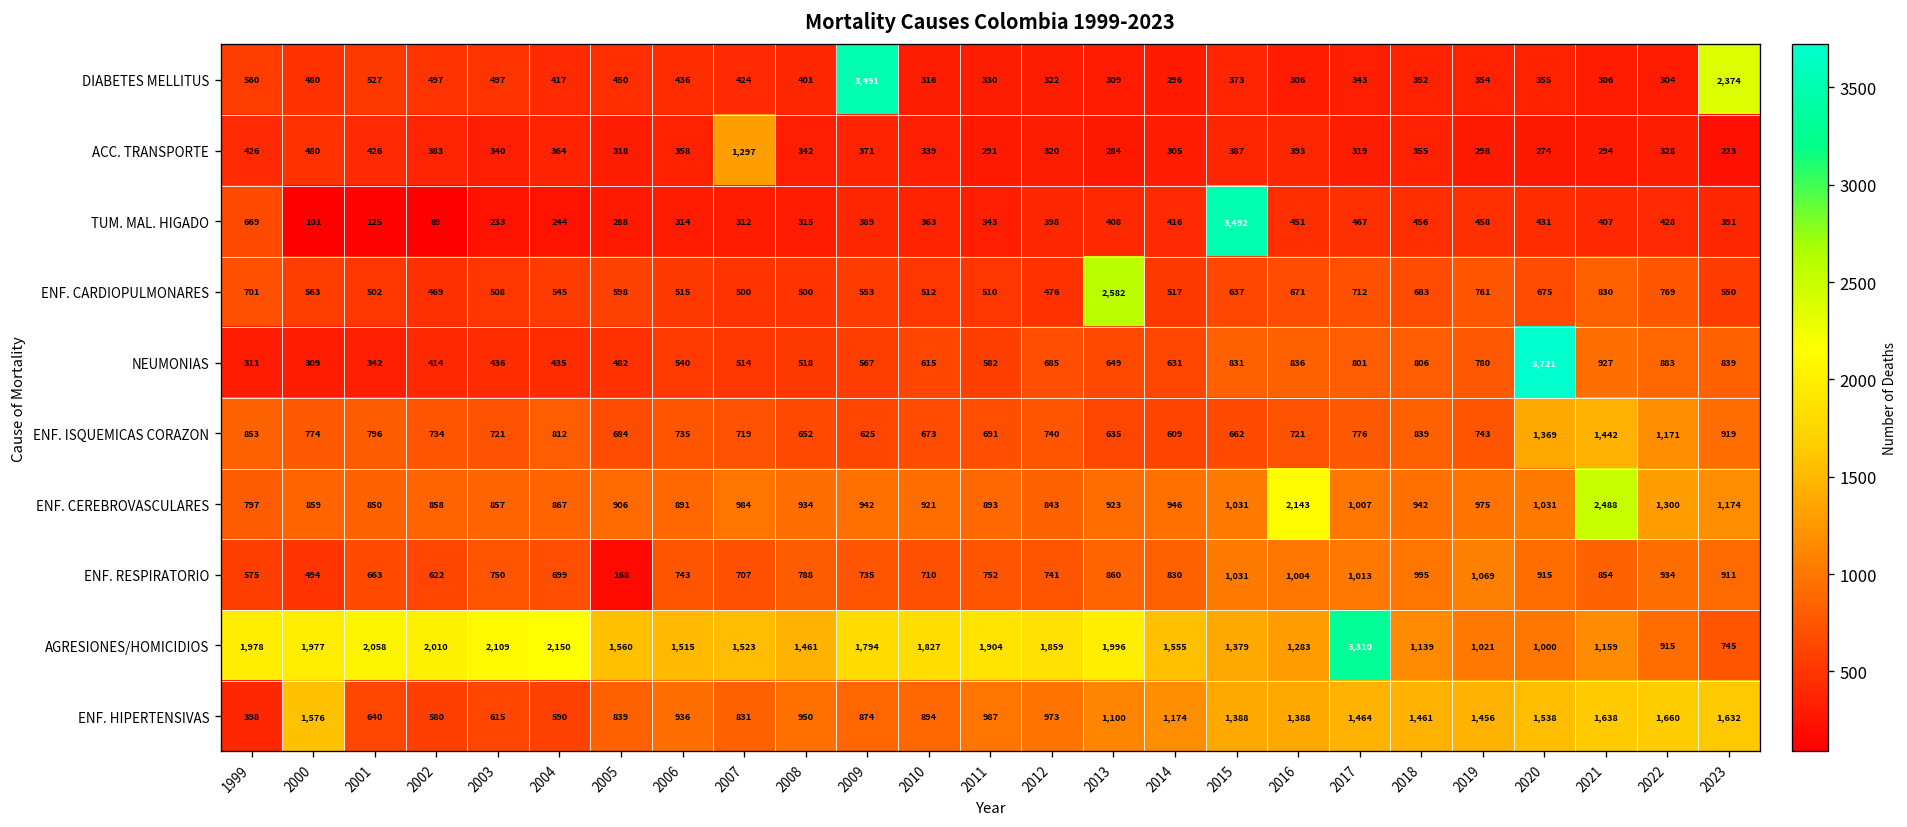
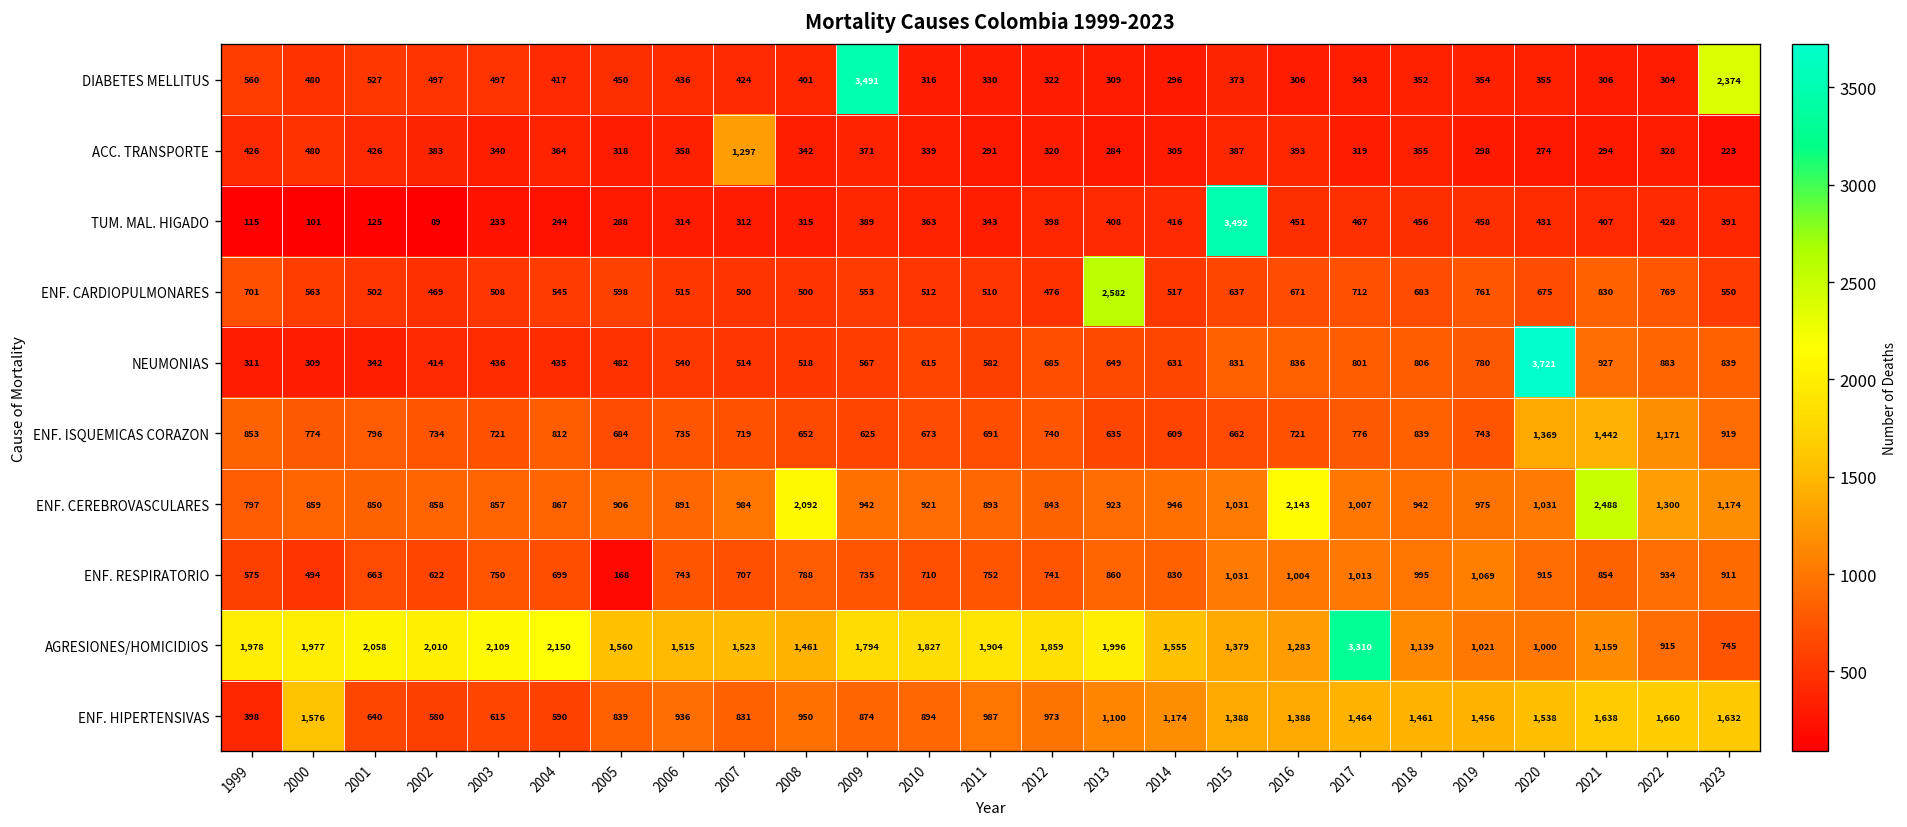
TUM. MAL. HIGADO, 1999: 669 -> 115
ENF. CEREBROVASCULARES, 2008: 934 -> 2,092
